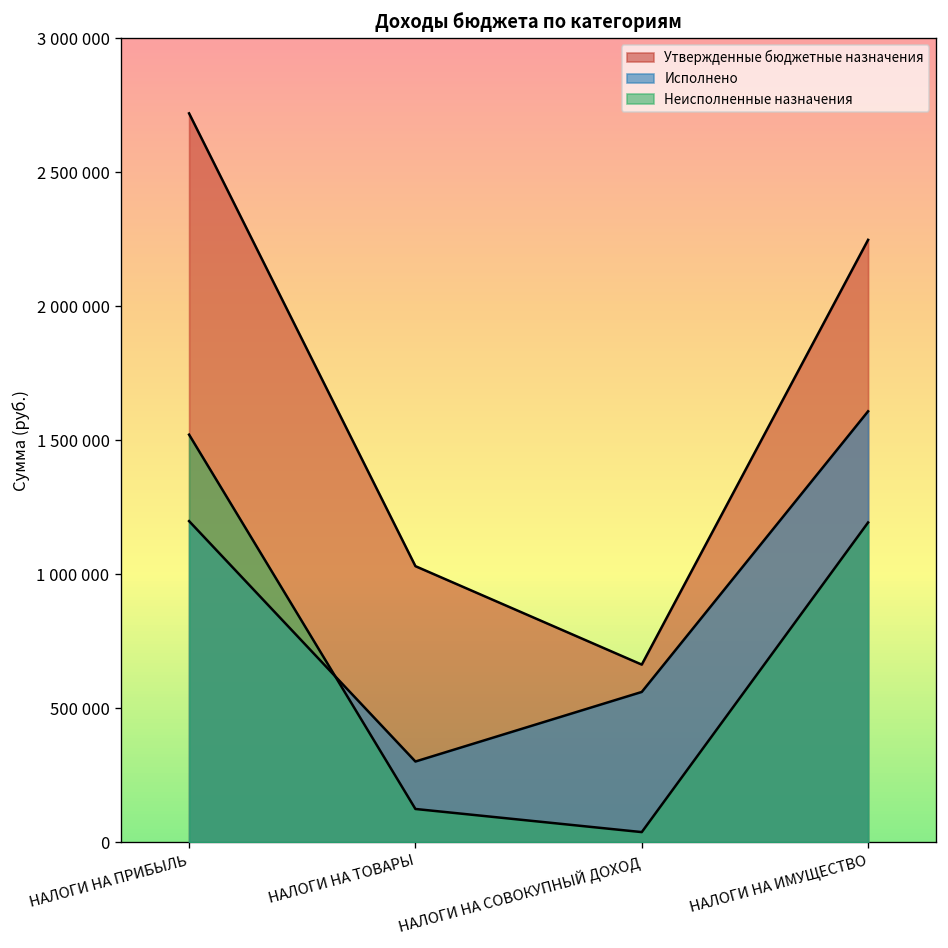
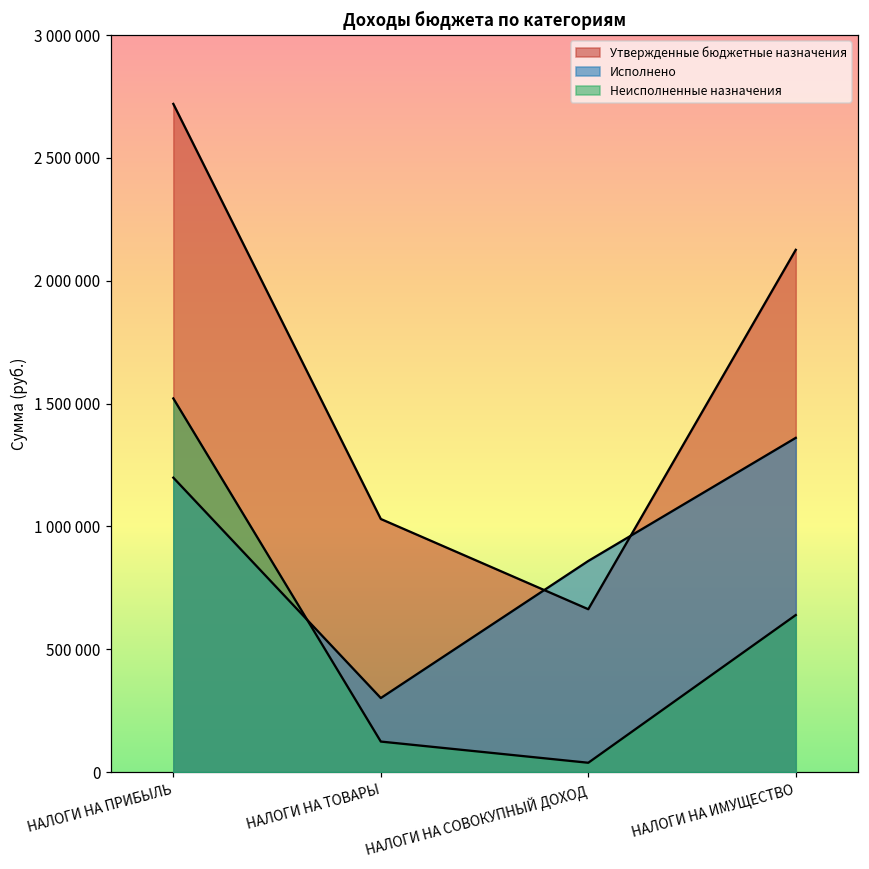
Исполнено, НАЛОГИ НА СОВОКУПНЫЙ ДОХОД: 560000 -> 860000
Утвержденные бюджетные назначения, НАЛОГИ НА ИМУЩЕСТВО: 2250000 -> 2130000
Исполнено, НАЛОГИ НА ИМУЩЕСТВО: 1610000 -> 1360000
Неисполненные назначения, НАЛОГИ НА ИМУЩЕСТВО: 1190000 -> 640000
